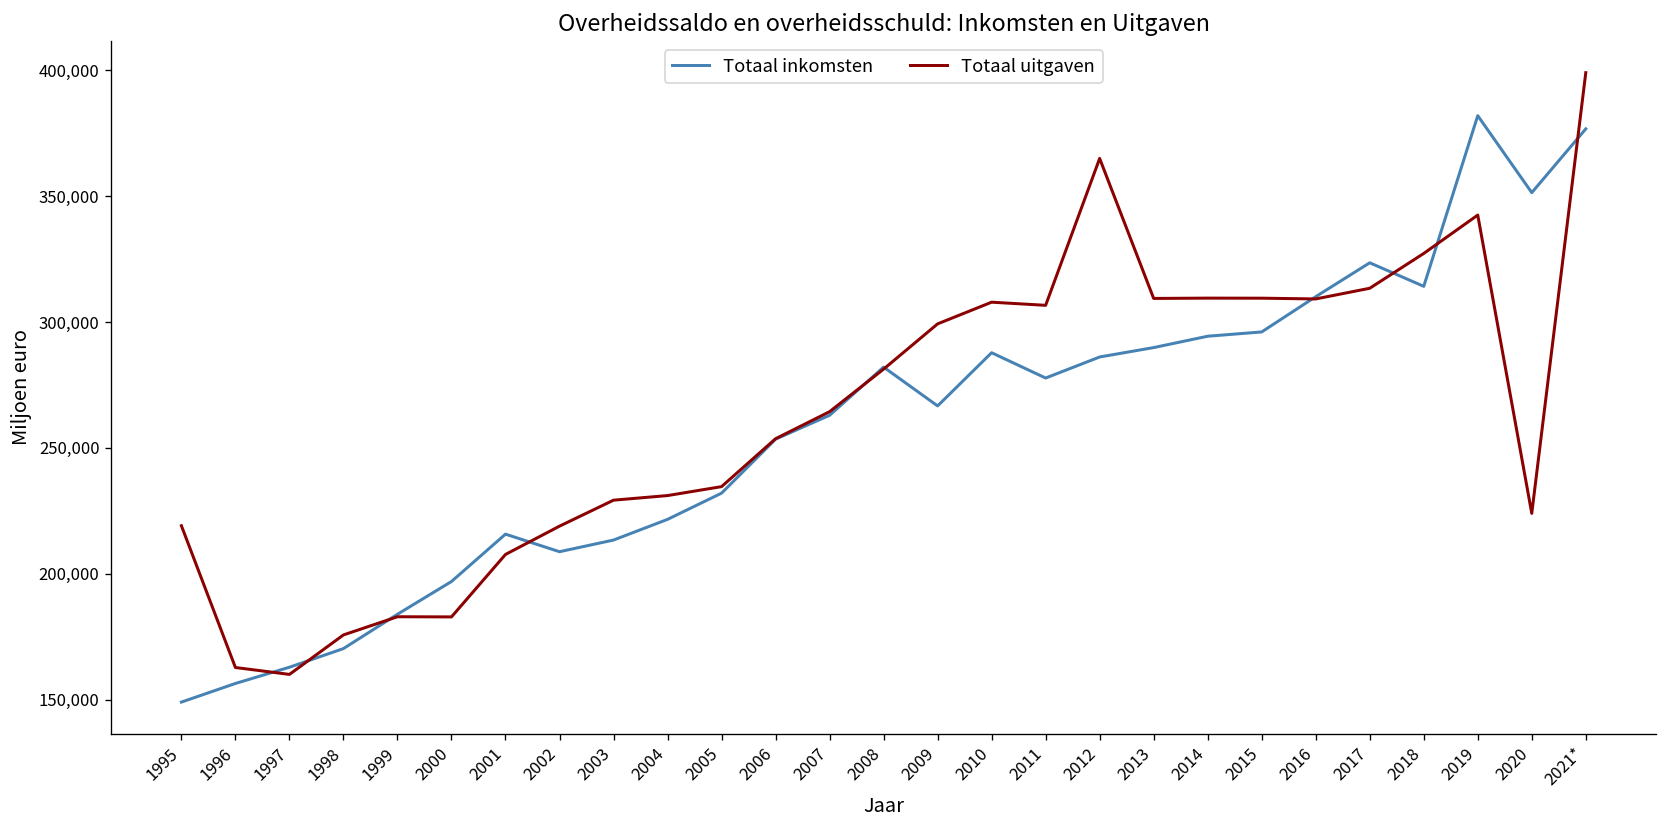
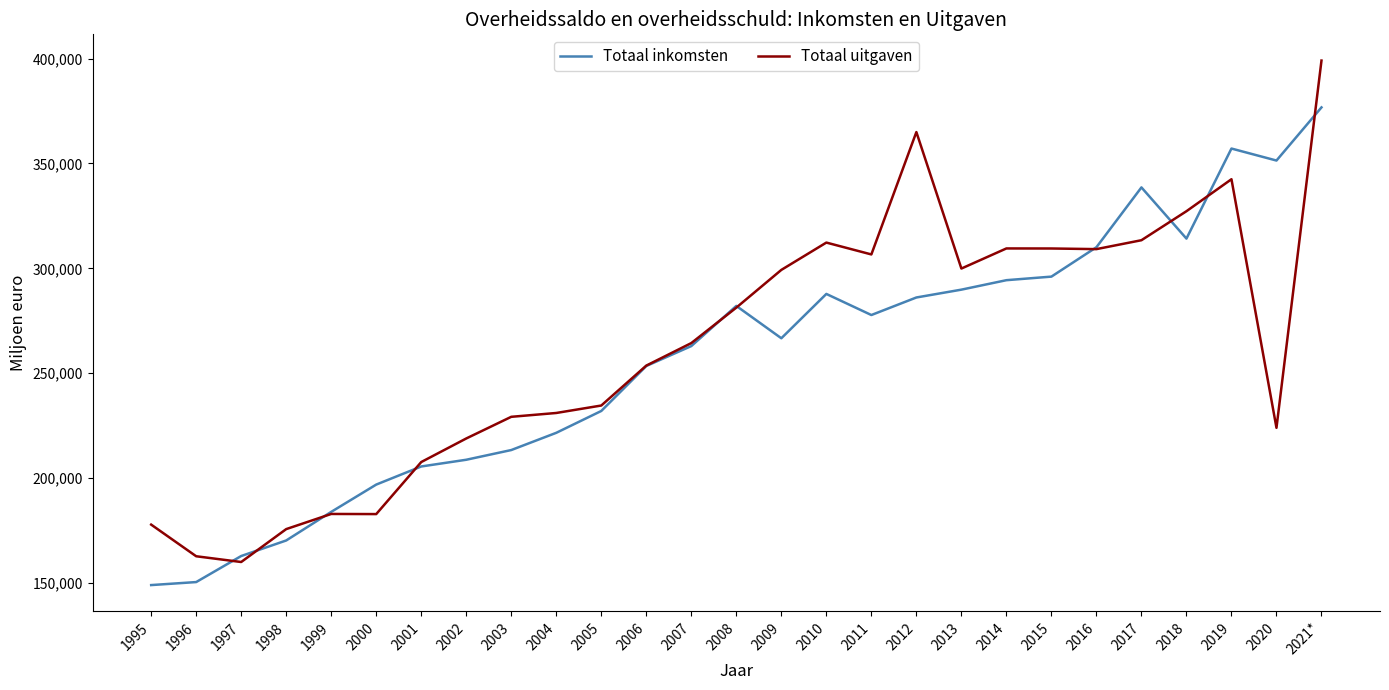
Totaal uitgaven, 1995: 219,000 -> 178,000
Totaal inkomsten, 1996: 156,000 -> 150,000
Totaal inkomsten, 2001: 216,000 -> 206,000
Totaal uitgaven, 2010: 308,000 -> 312,000
Totaal uitgaven, 2013: 309,000 -> 300,000
Totaal inkomsten, 2017: 324,000 -> 339,000
Totaal inkomsten, 2019: 382,000 -> 357,000
